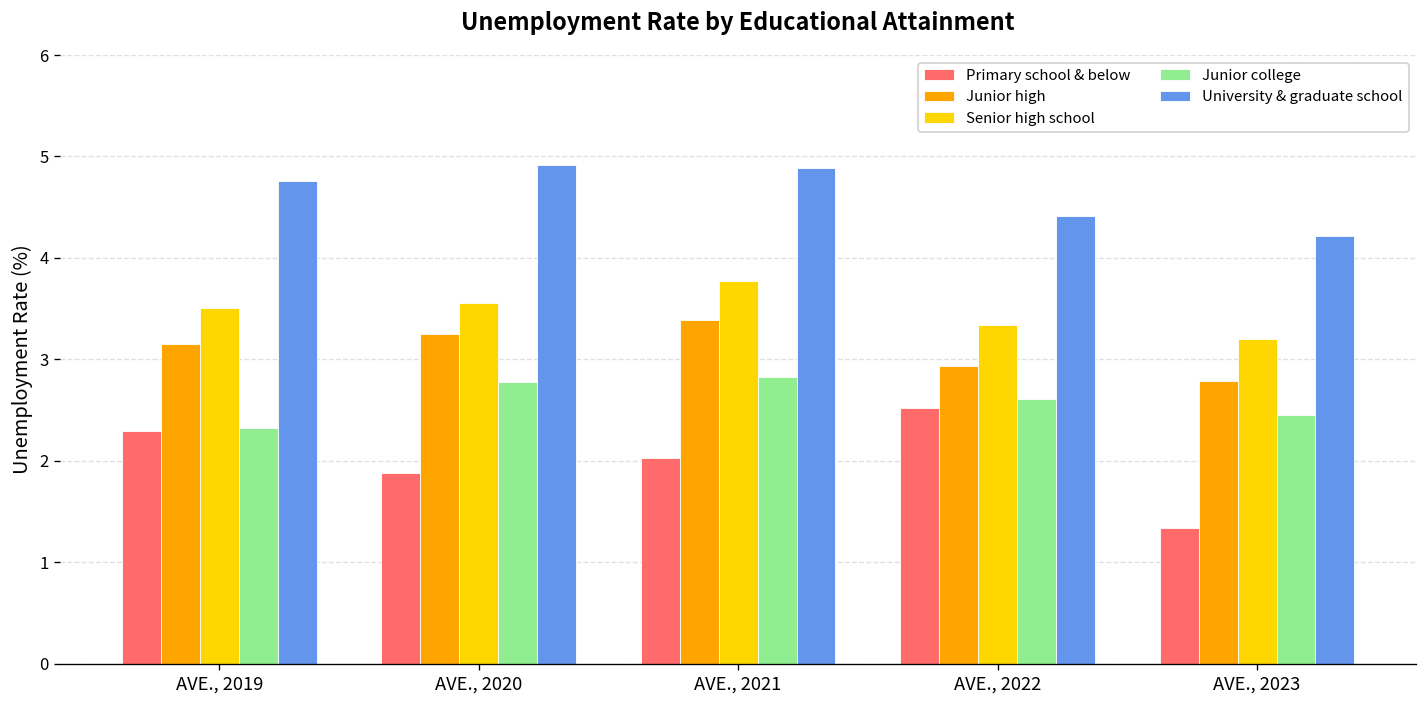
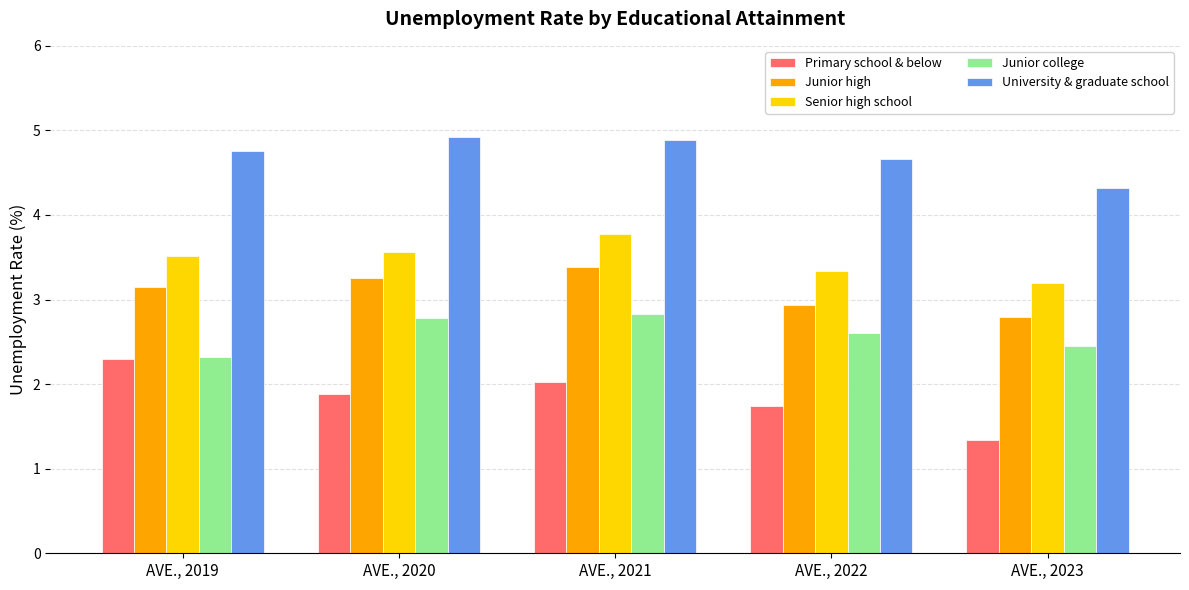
Primary school & below, AVE., 2022: 2.5 -> 1.7
University & graduate school, AVE., 2022: 4.4 -> 4.7
University & graduate school, AVE., 2023: 4.2 -> 4.3
